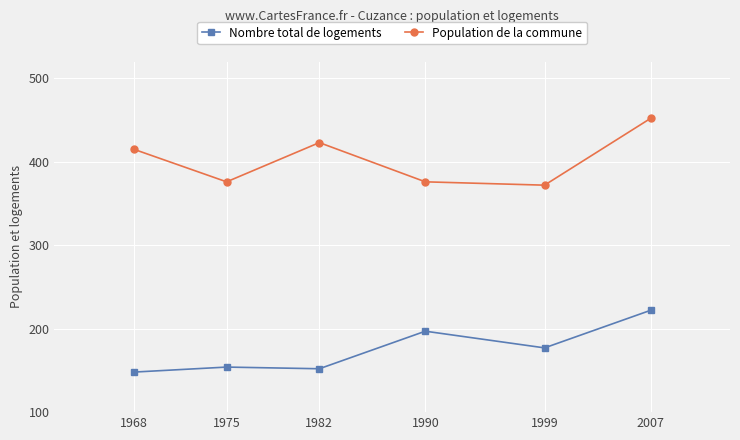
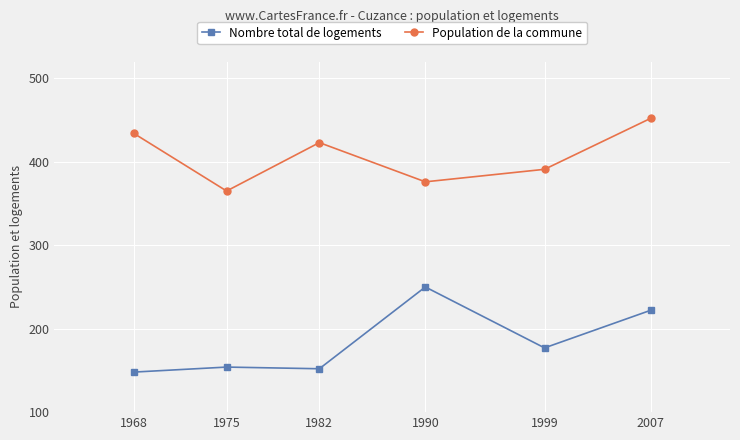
Population de la commune, 1968: 420 -> 430
Population de la commune, 1975: 380 -> 370
Nombre total de logements, 1990: 200 -> 250
Population de la commune, 1999: 370 -> 390
